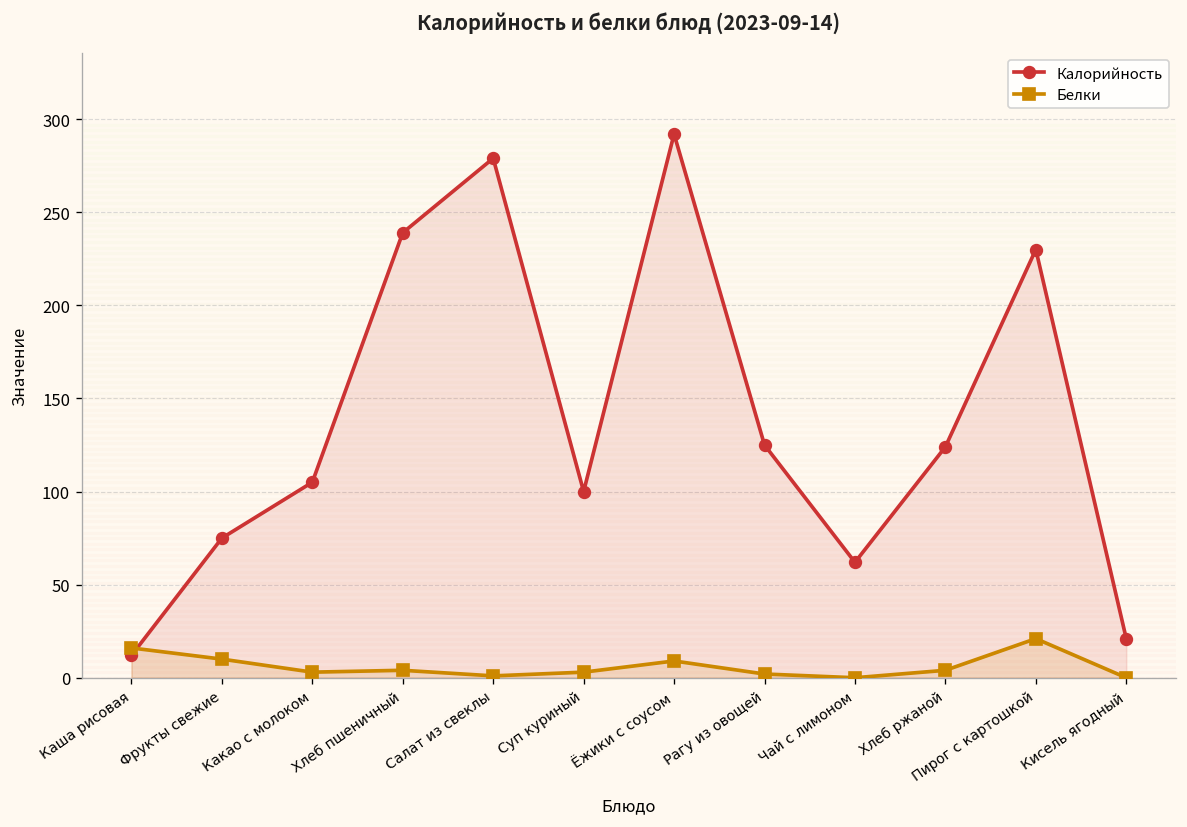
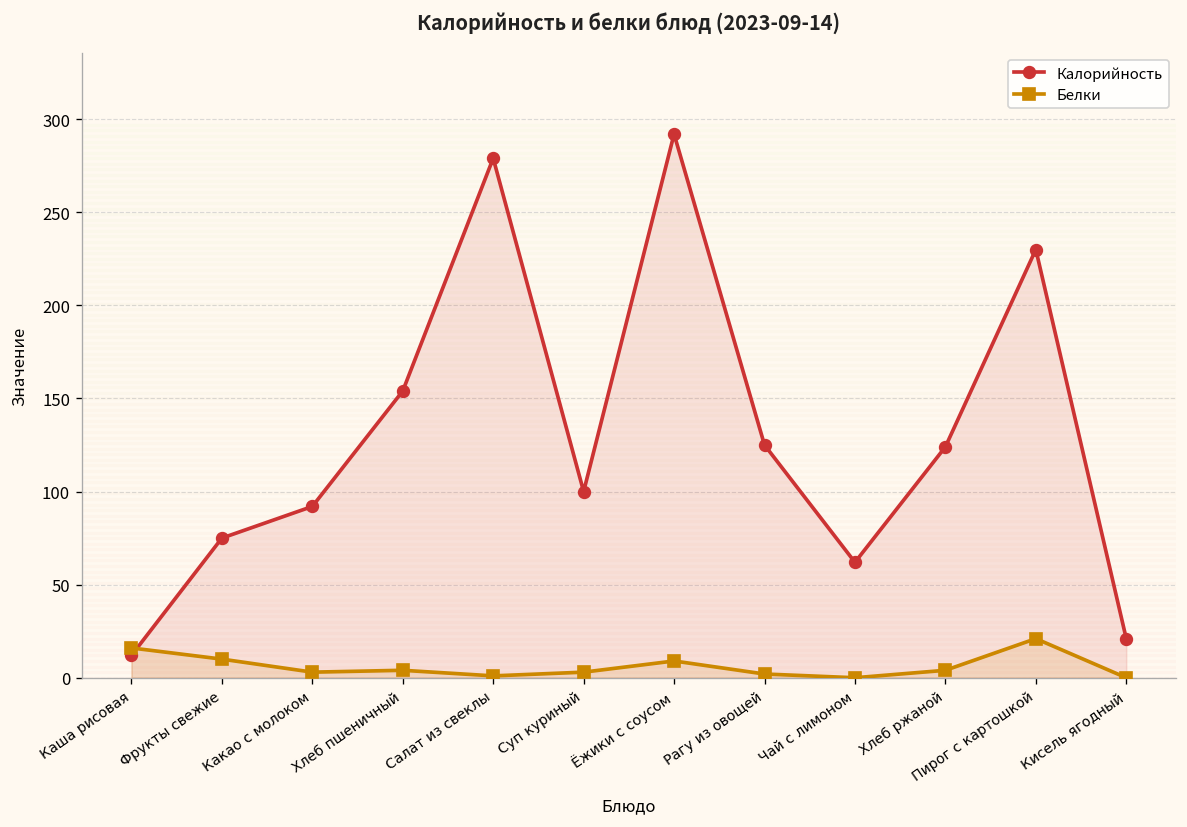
Калорийность, Какао с молоком: 105 -> 92
Калорийность, Хлеб пшеничный: 239 -> 154
